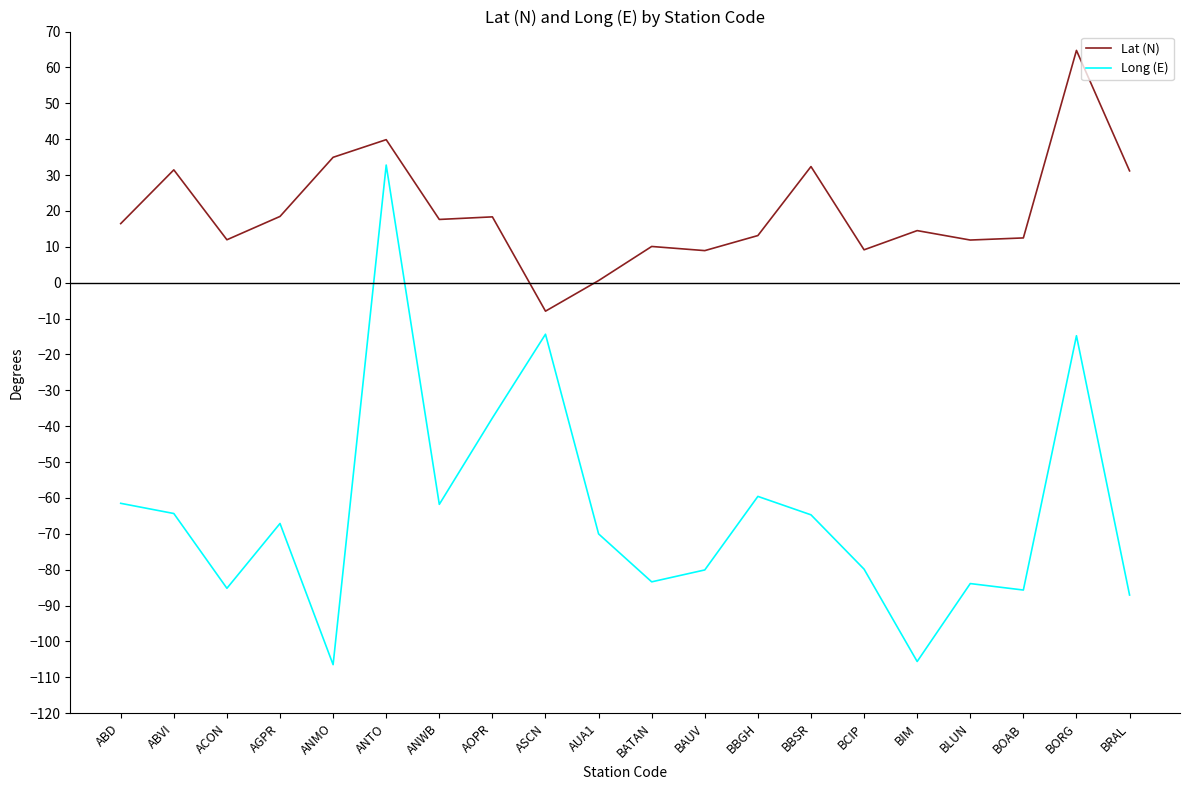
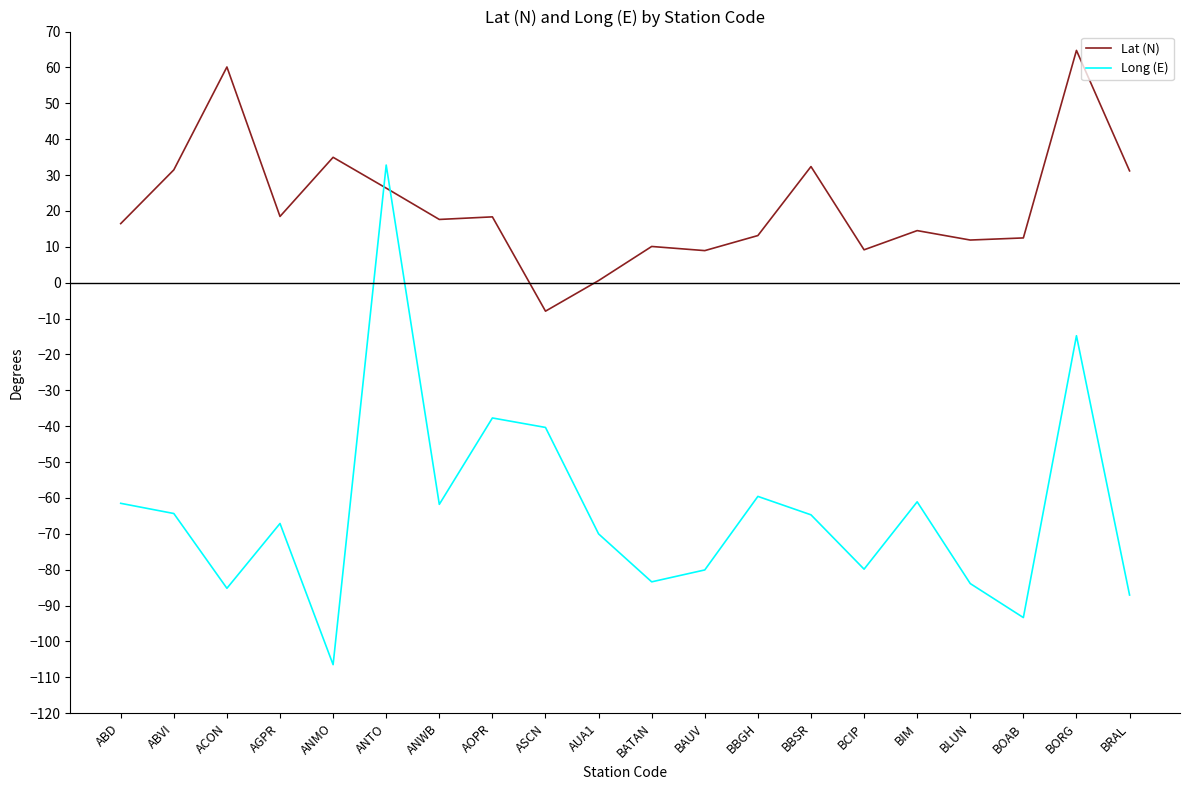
Lat (N), ACON: 12 -> 60
Lat (N), ANTO: 40 -> 26
Long (E), ASCN: -14 -> -40
Long (E), BIM: -106 -> -61
Long (E), BOAB: -86 -> -93
